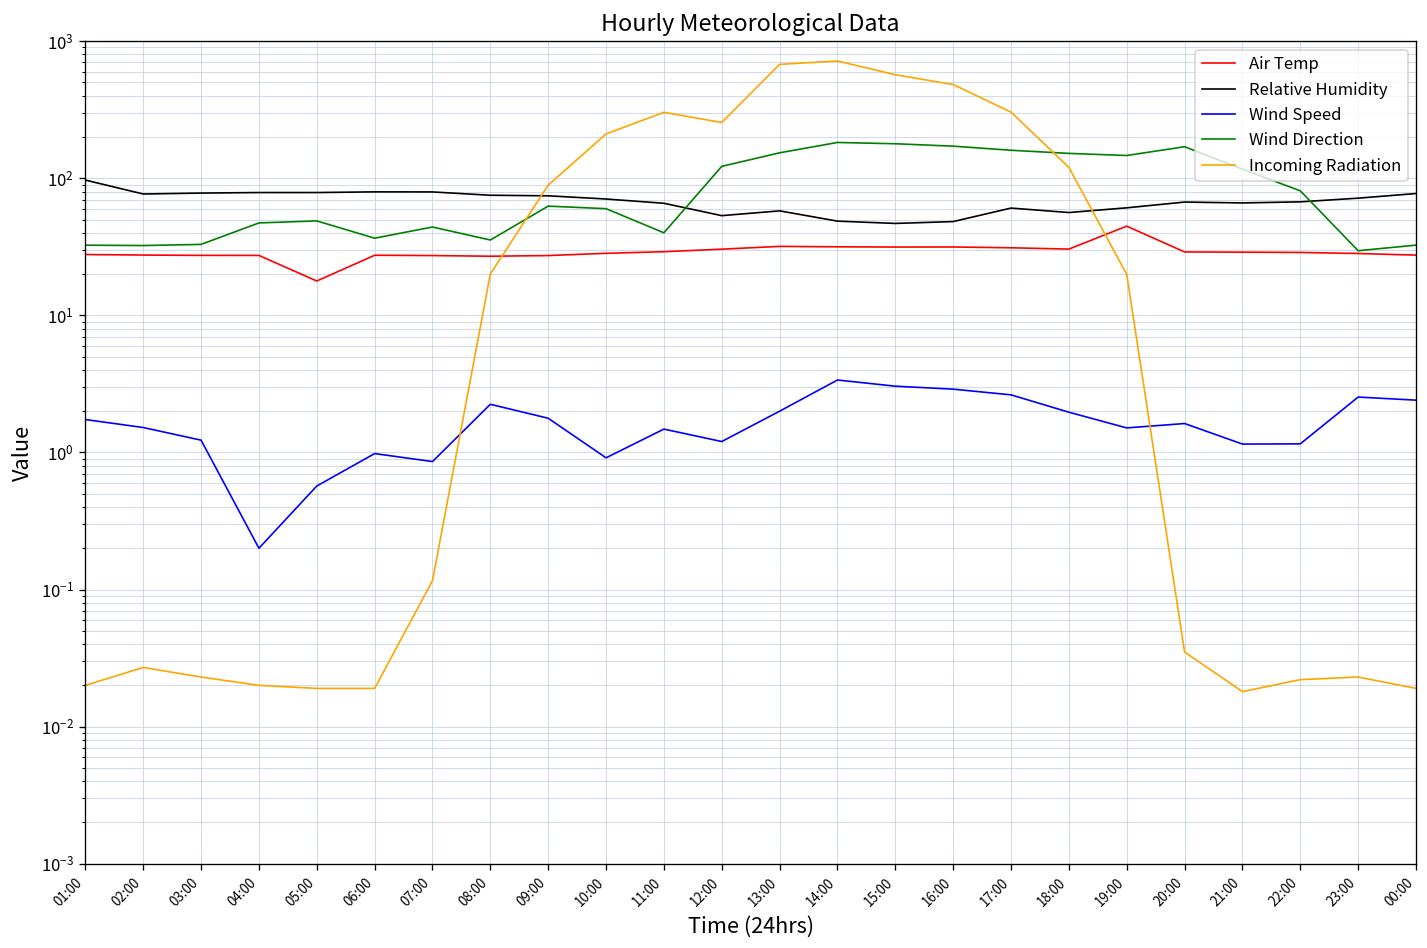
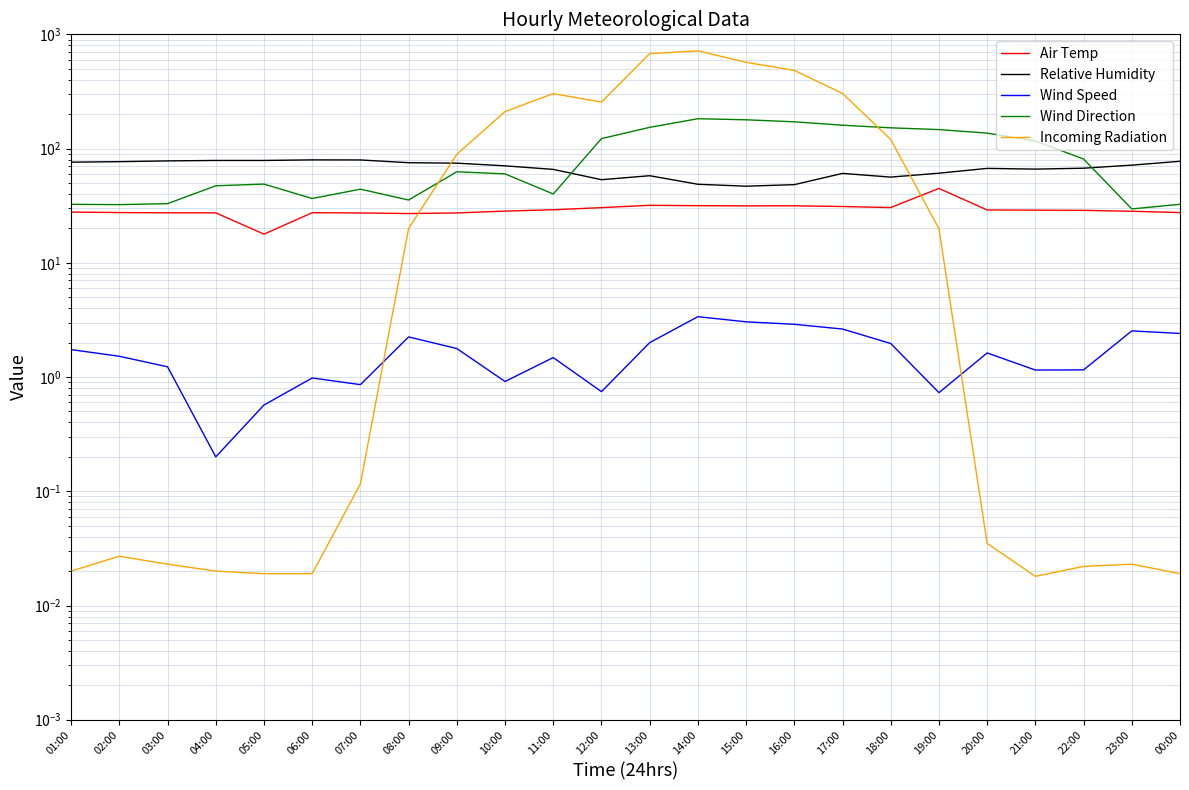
Relative Humidity, 01:00: 100 -> 80
Wind Speed, 12:00: 1.2 -> 0.7
Wind Speed, 19:00: 1.5 -> 0.7
Wind Direction, 20:00: 170 -> 140
